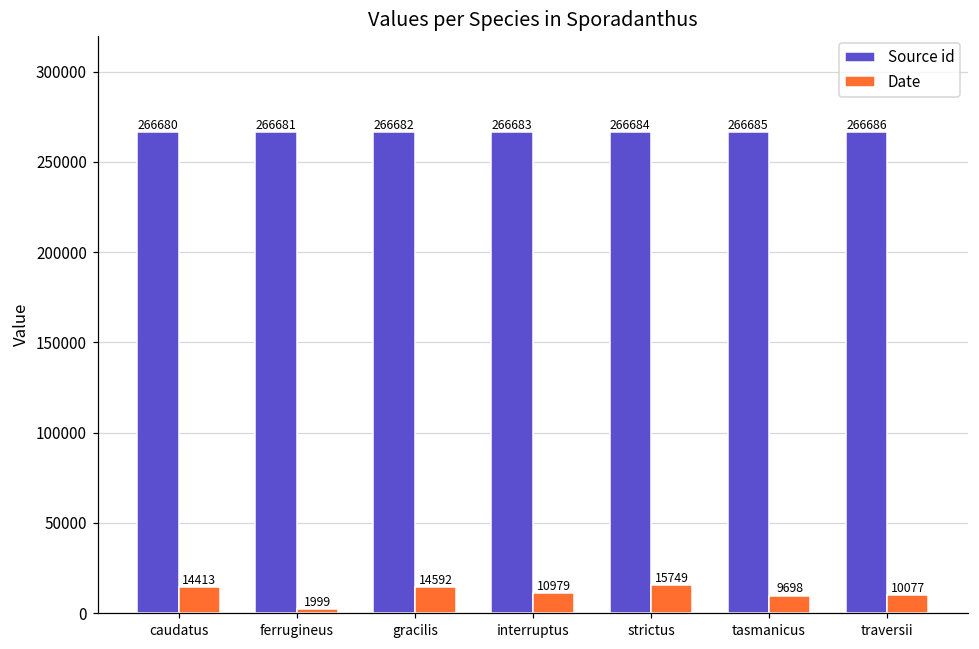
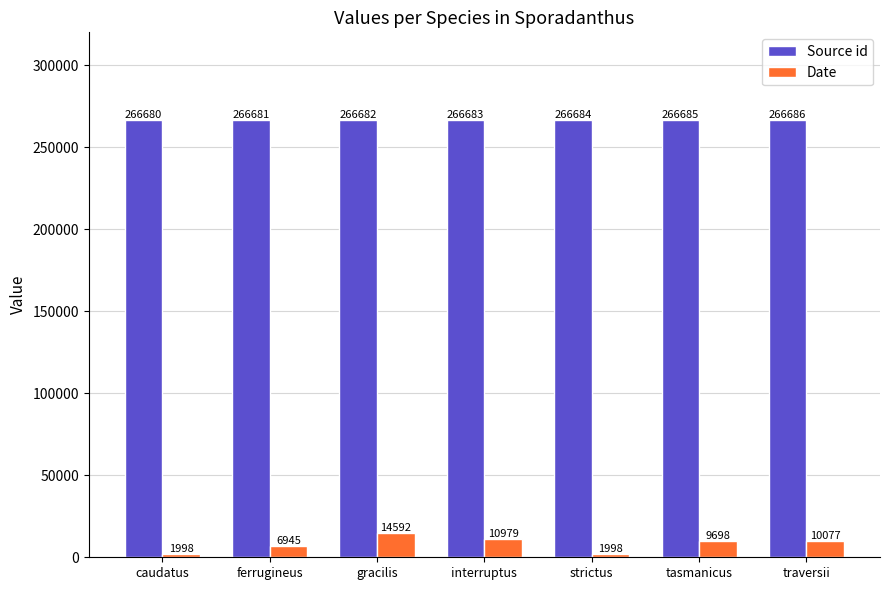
Date, caudatus: 14413 -> 1998
Date, ferrugineus: 1999 -> 6945
Date, strictus: 15749 -> 1998
